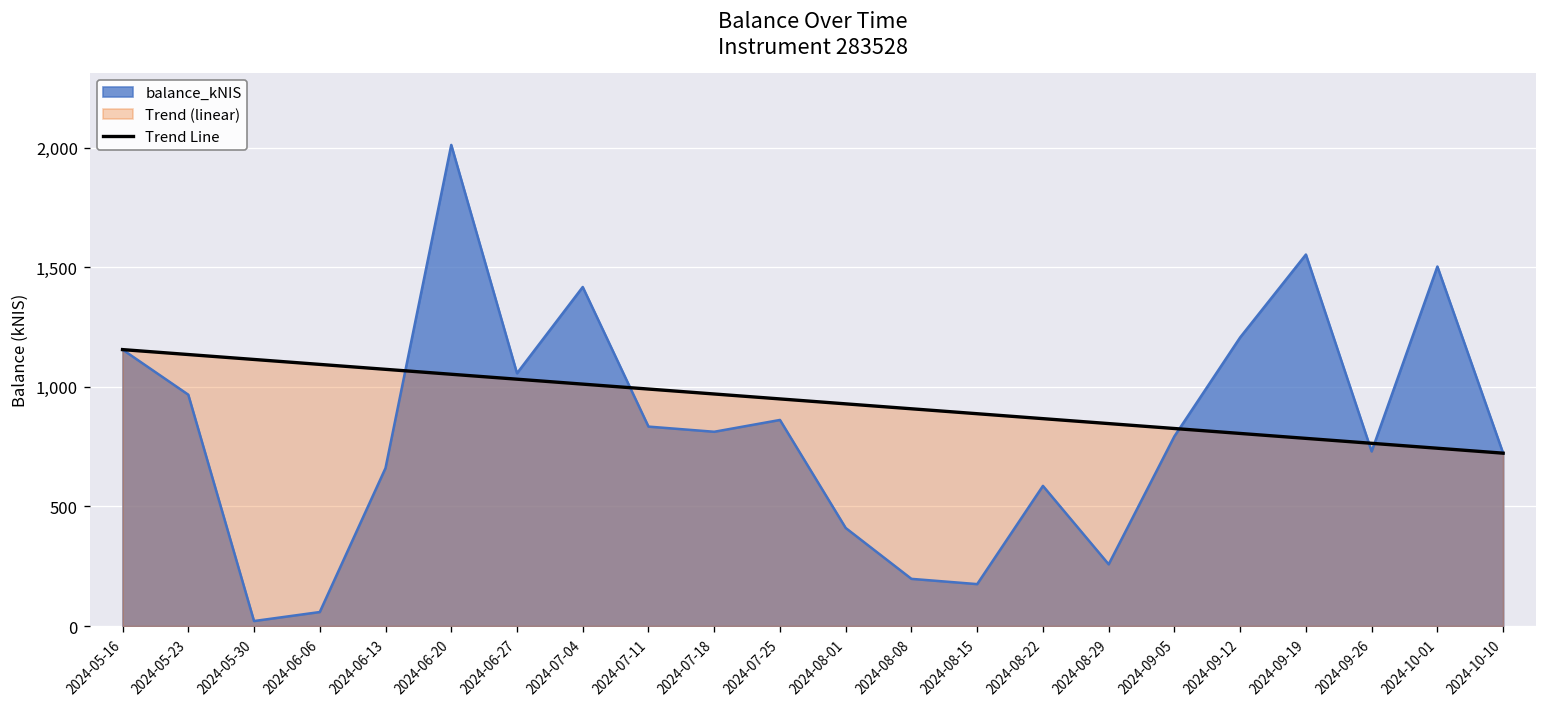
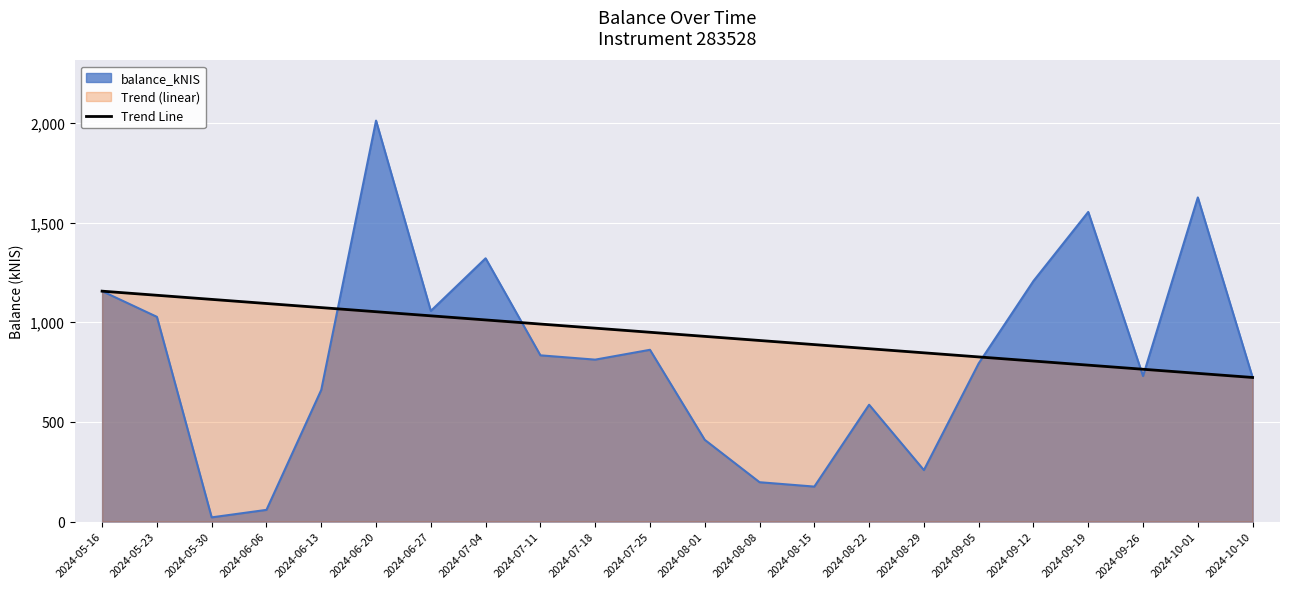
balance_kNIS, 2024-05-23: 970 -> 1,030
balance_kNIS, 2024-07-04: 1,420 -> 1,320
balance_kNIS, 2024-10-01: 1,500 -> 1,630
